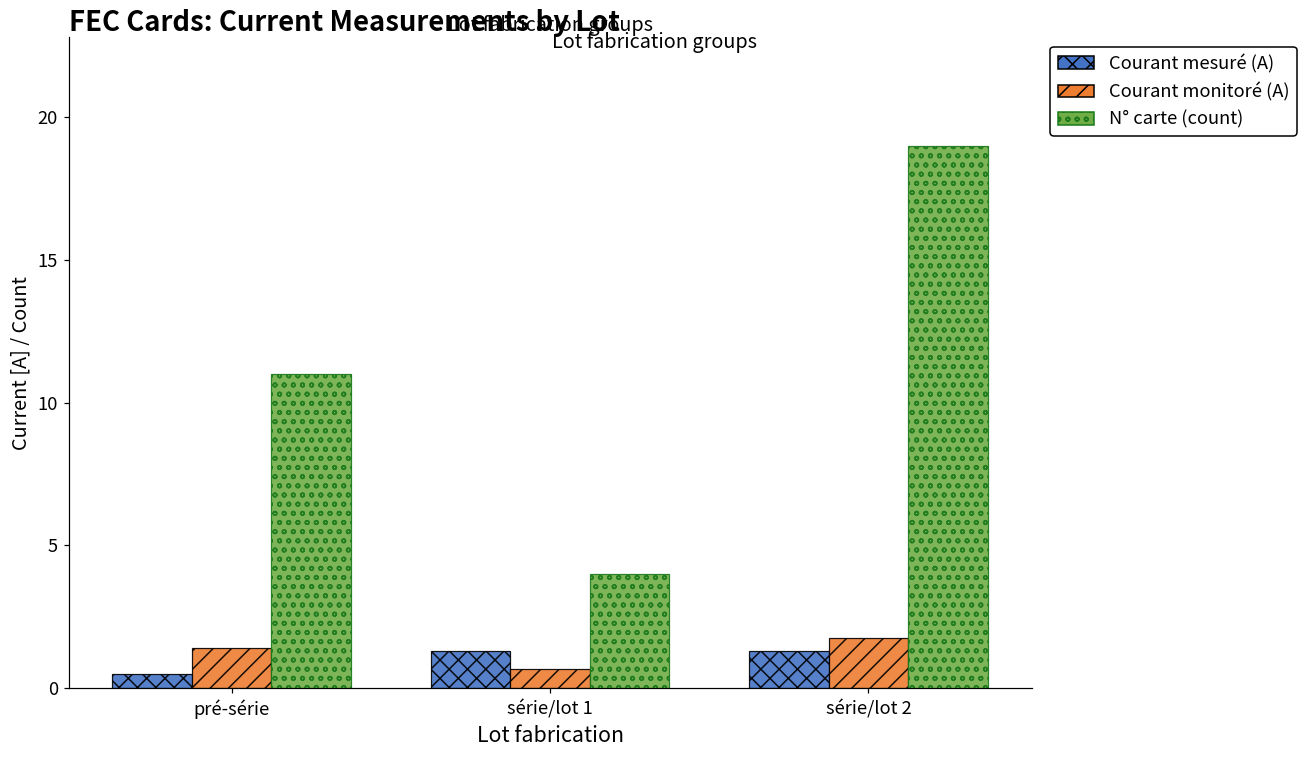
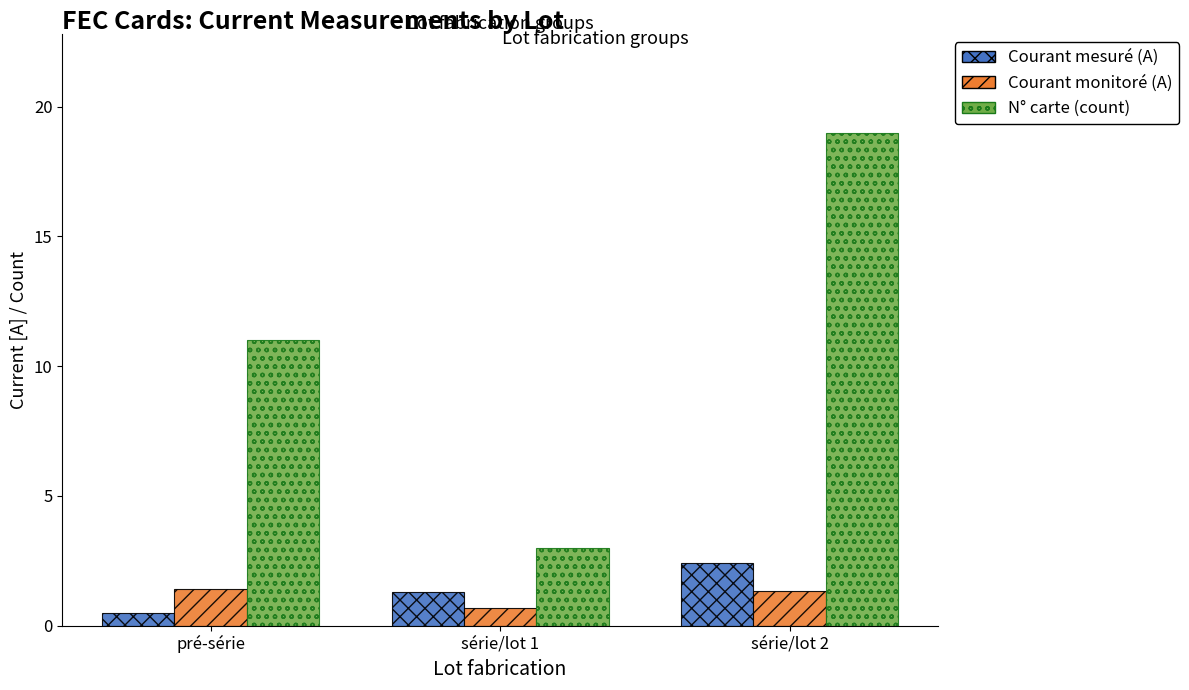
N° carte (count), série/lot 1: 4 -> 3
Courant mesuré (A), série/lot 2: 1.3 -> 2.4
Courant monitoré (A), série/lot 2: 1.8 -> 1.3
